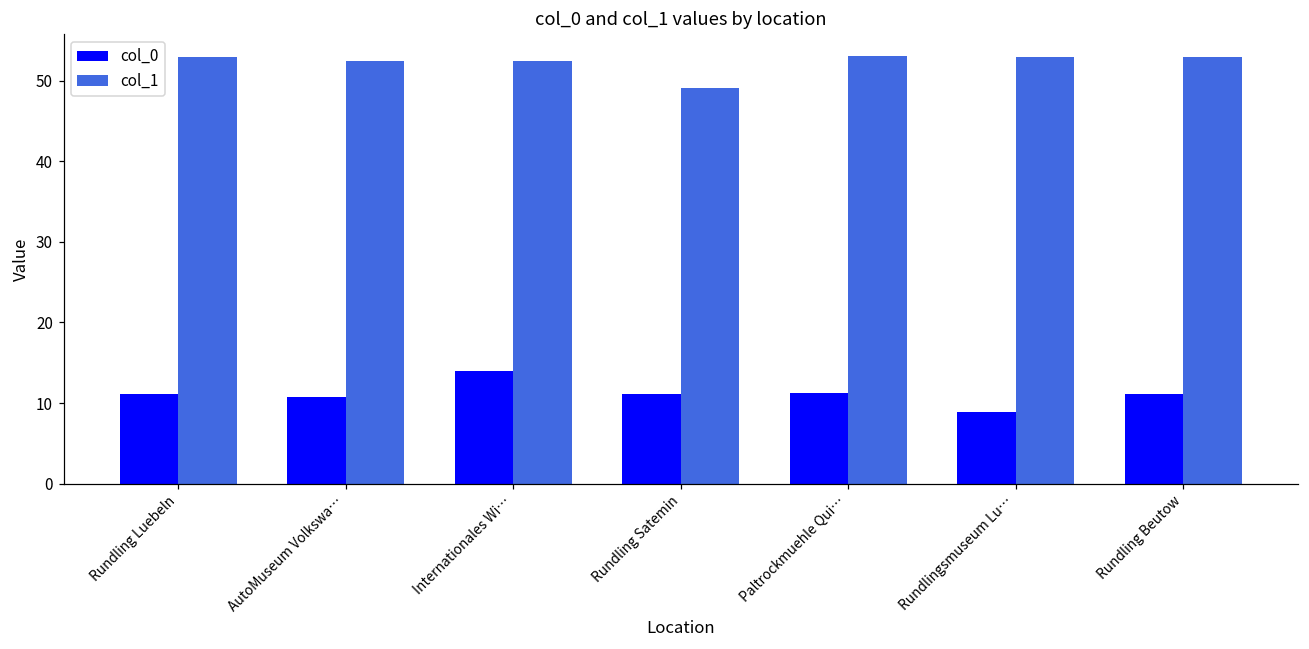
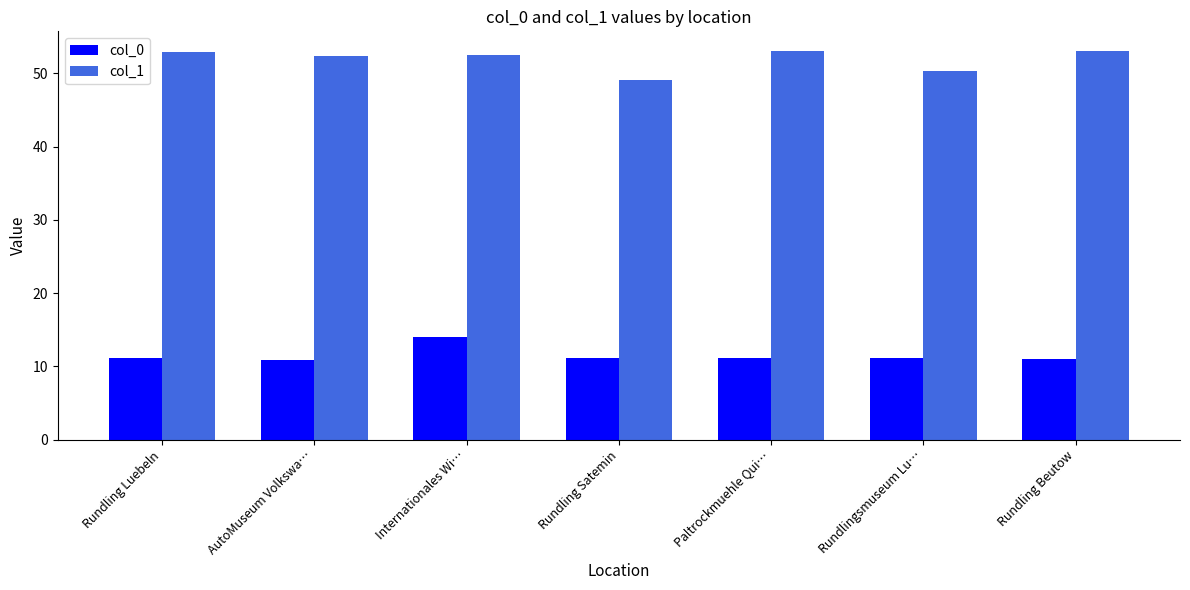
col_0, Rundlingsmuseum Lu…: 9 -> 11
col_1, Rundlingsmuseum Lu…: 53 -> 50
